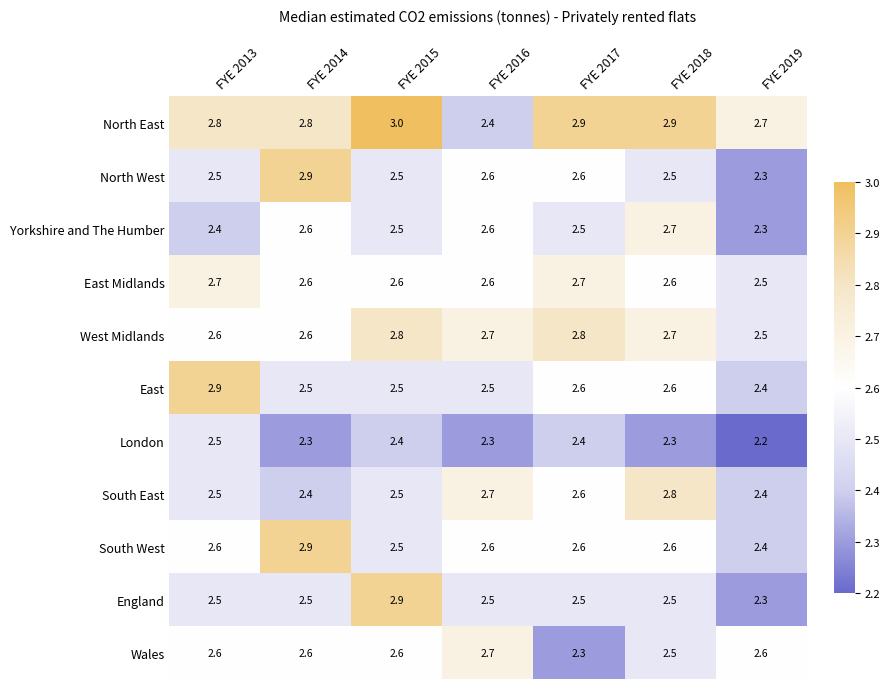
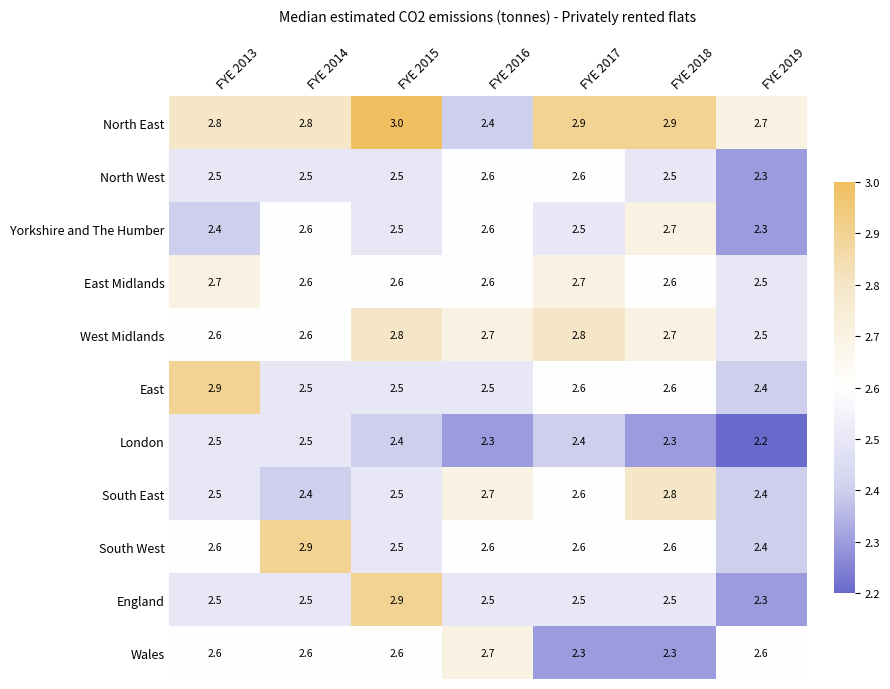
North West, FYE 2014: 2.9 -> 2.5
London, FYE 2014: 2.3 -> 2.5
Wales, FYE 2018: 2.5 -> 2.3
